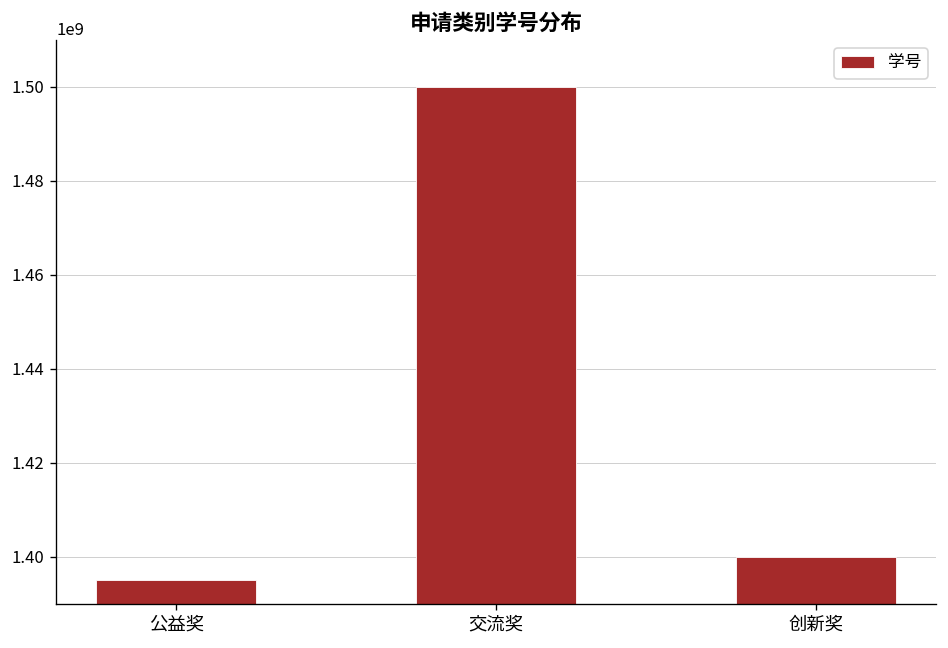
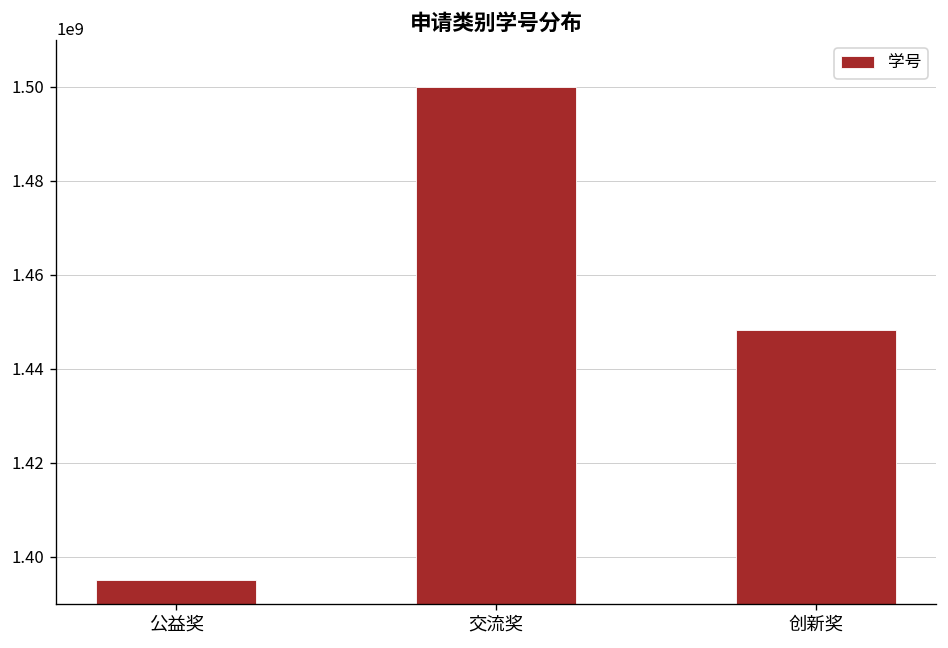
创新奖: 1400000000 -> 1448000000
